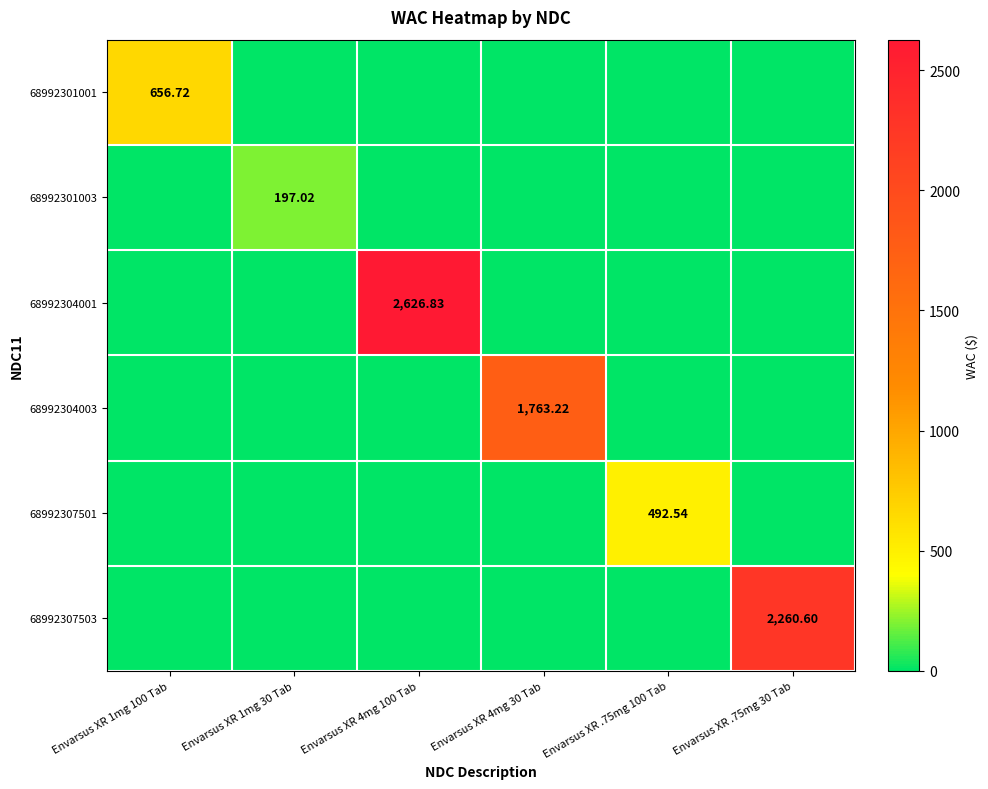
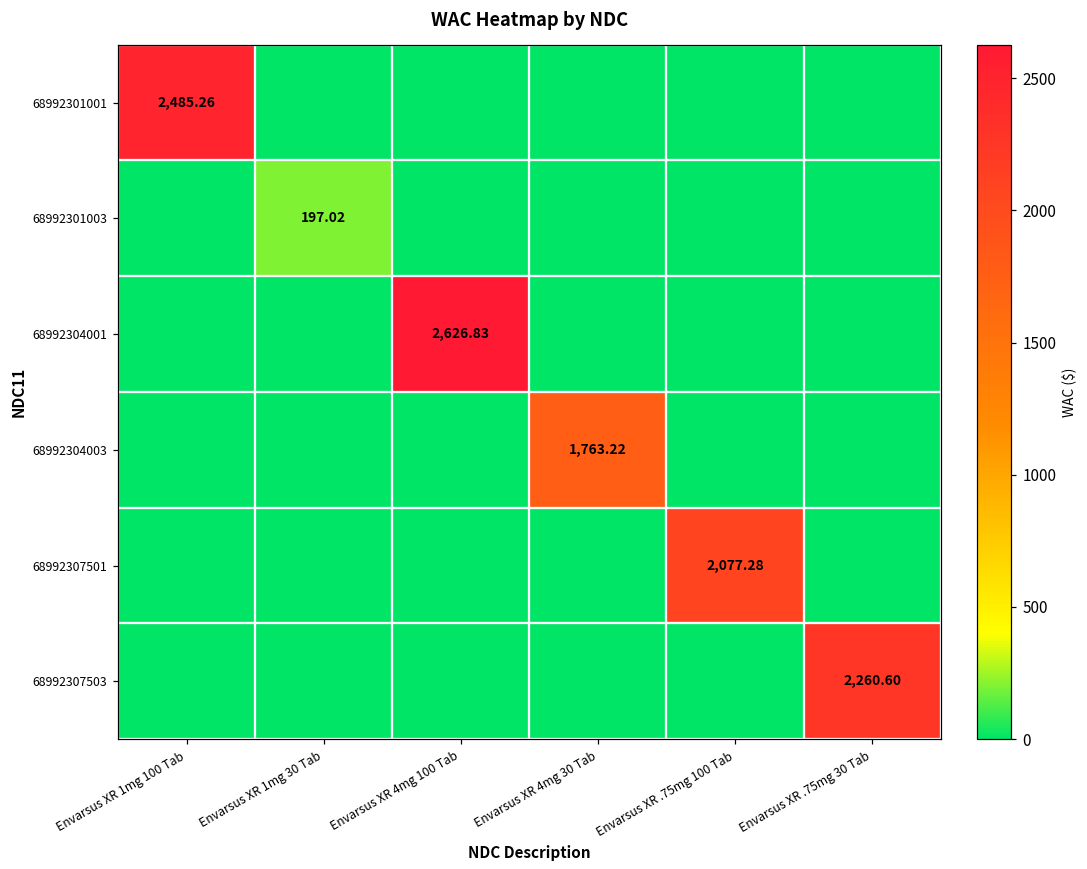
68992301001, Envarsus XR 1mg 100 Tab: 656.72 -> 2,485.26
68992307501, Envarsus XR .75mg 100 Tab: 492.54 -> 2,077.28
